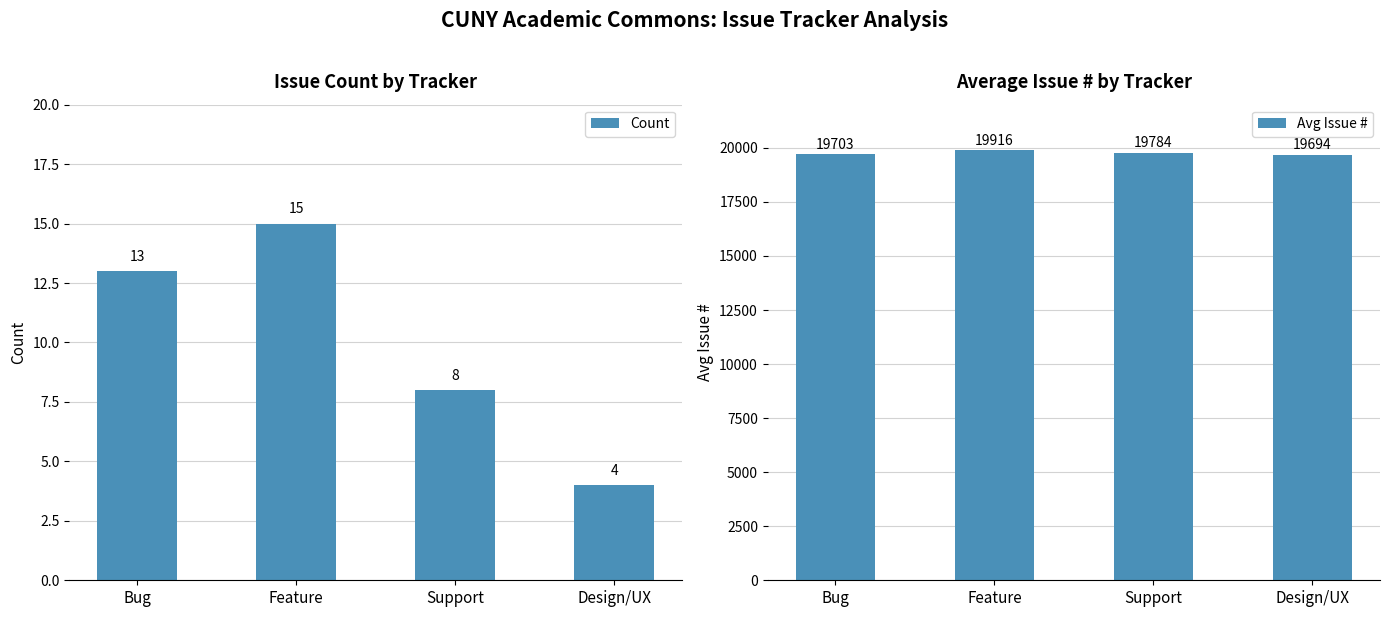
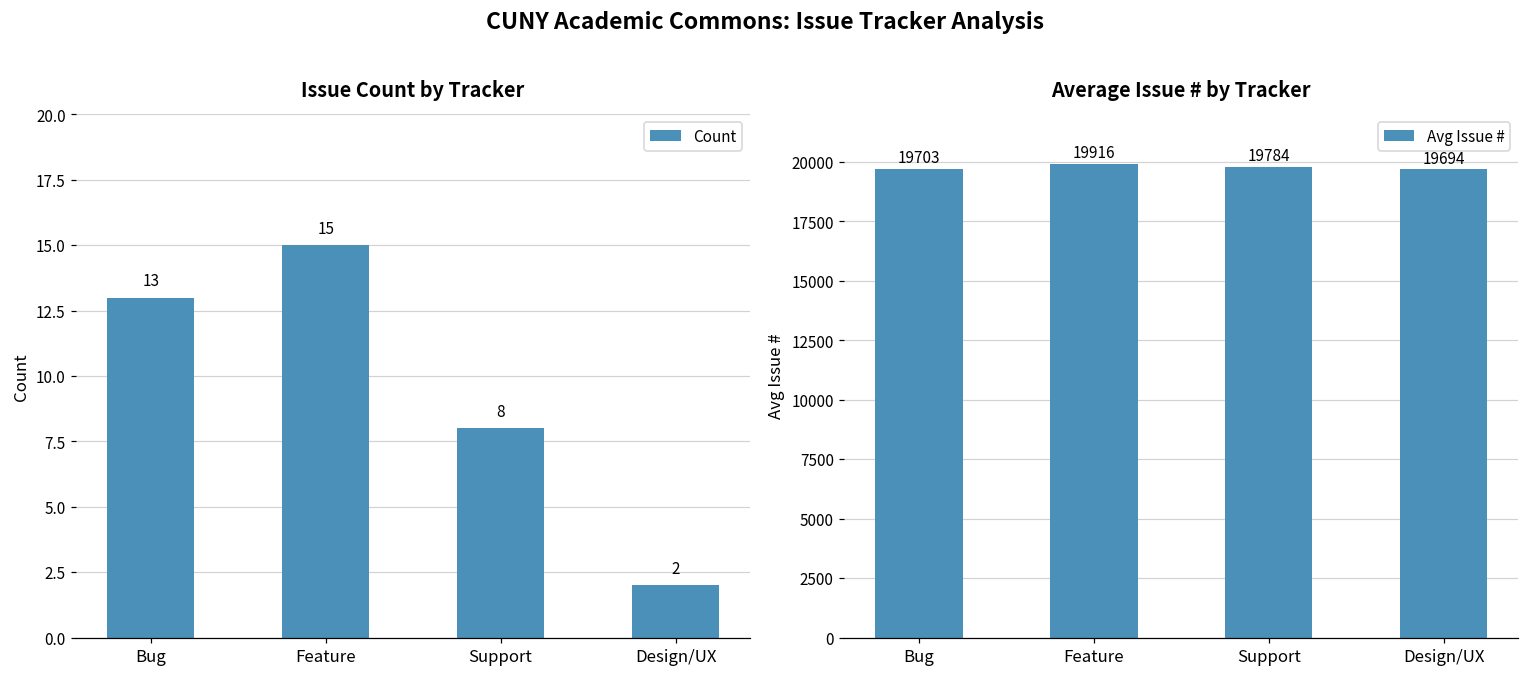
Issue Count by Tracker, Design/UX: 4 -> 2
